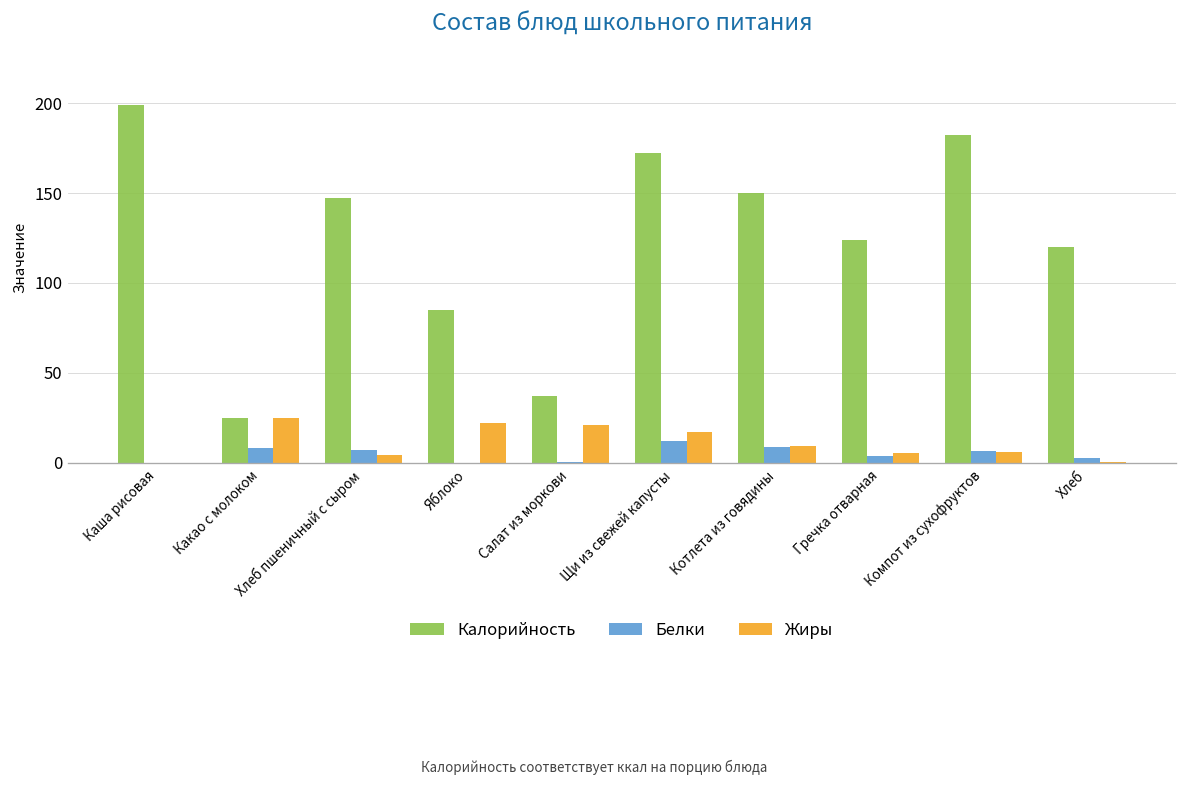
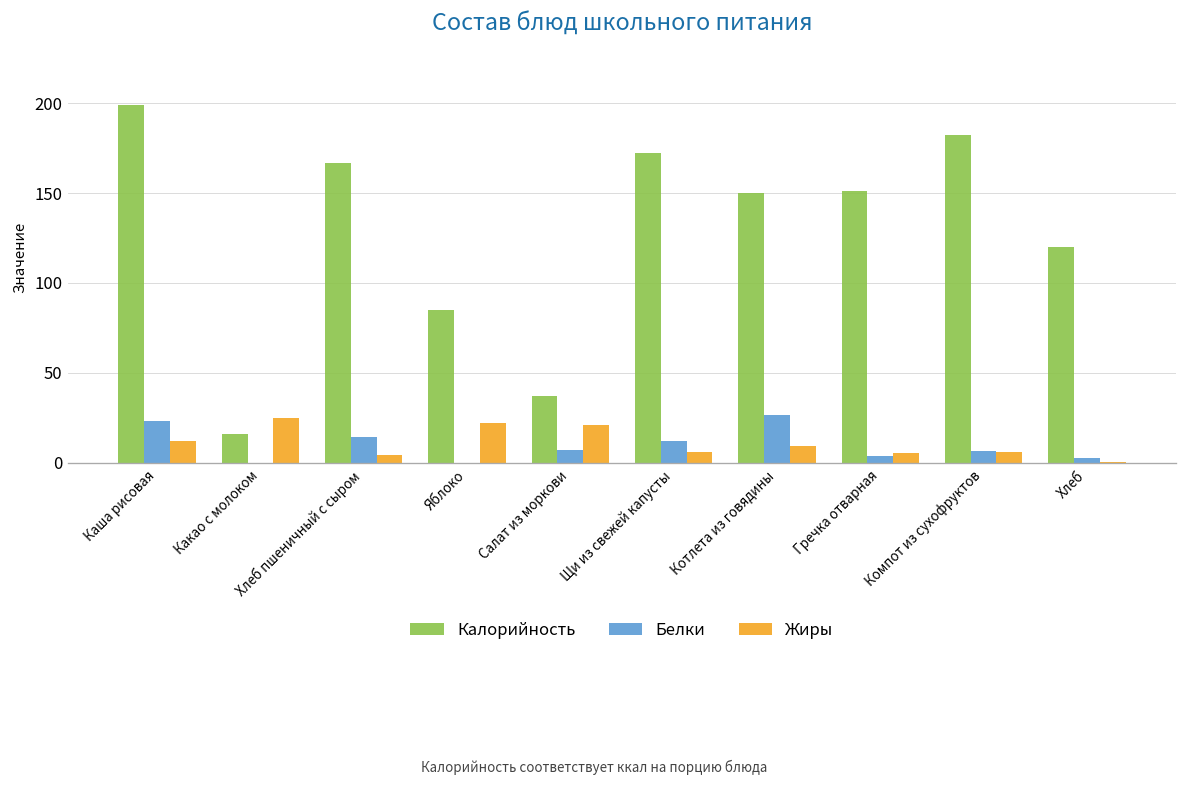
Белки, Каша рисовая: 0 -> 23
Жиры, Каша рисовая: 0 -> 12
Калорийность, Какао с молоком: 25 -> 16
Белки, Какао с молоком: 8 -> 0
Калорийность, Хлеб пшеничный с сыром: 147 -> 167
Белки, Хлеб пшеничный с сыром: 7 -> 14
Белки, Салат из моркови: 1 -> 7
Жиры, Щи из свежей капусты: 17 -> 6
Белки, Котлета из говядины: 9 -> 26
Калорийность, Гречка отварная: 124 -> 151
